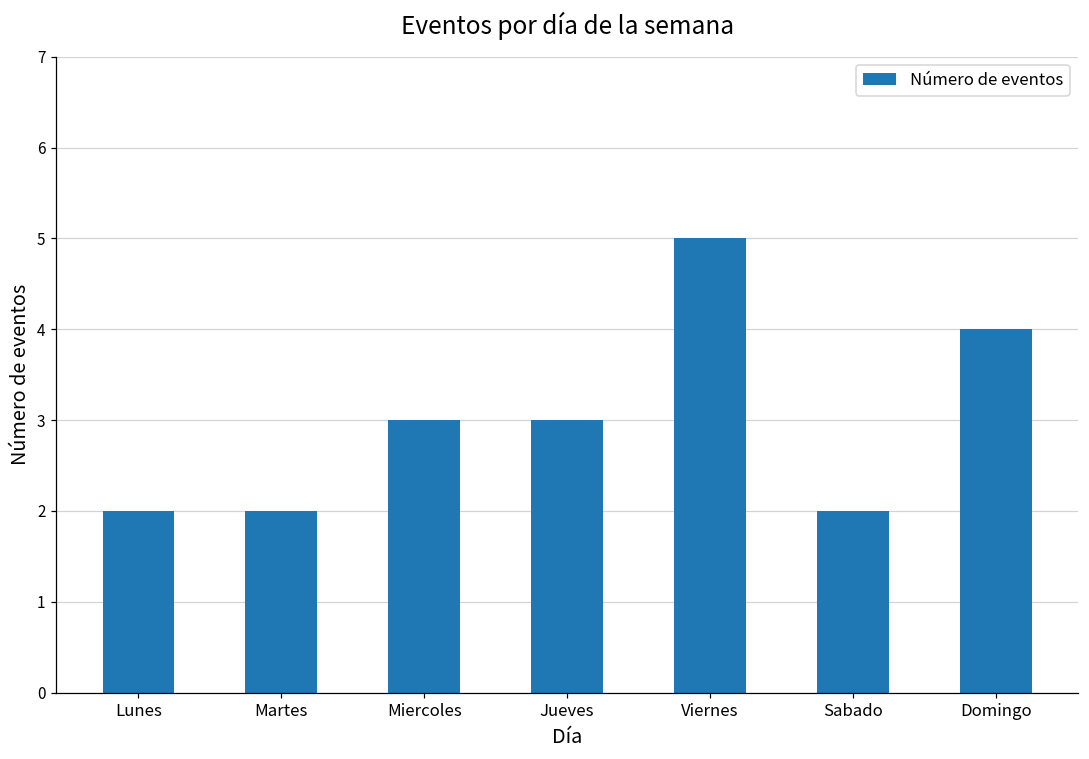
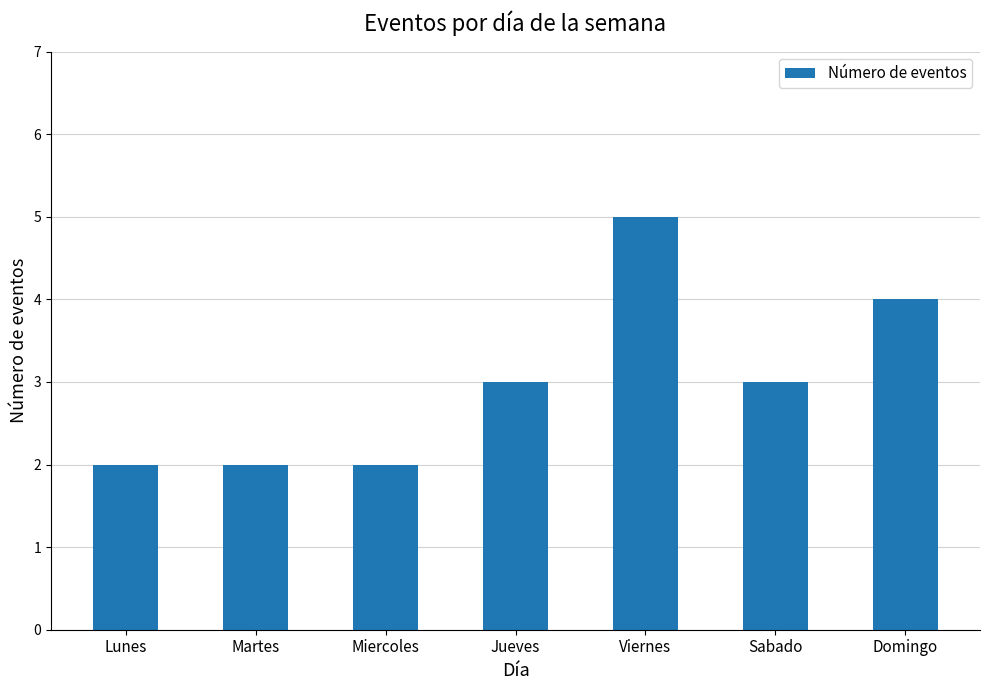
Miercoles: 3 -> 2
Sabado: 2 -> 3
